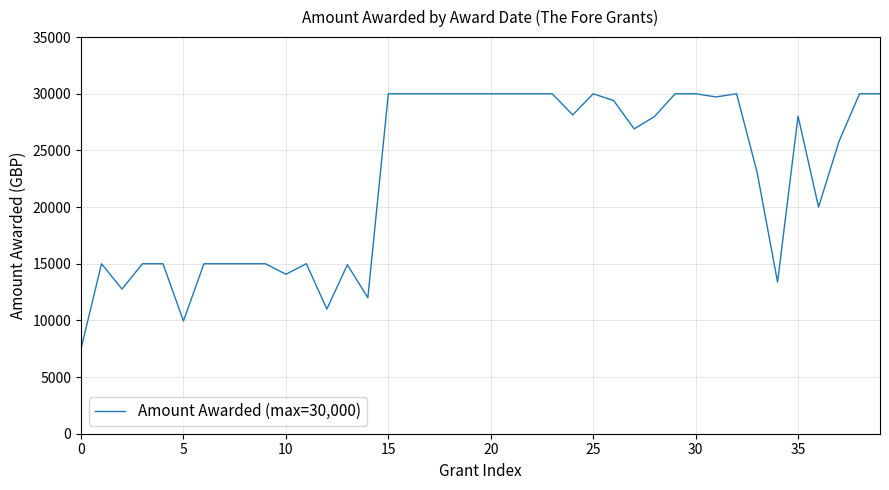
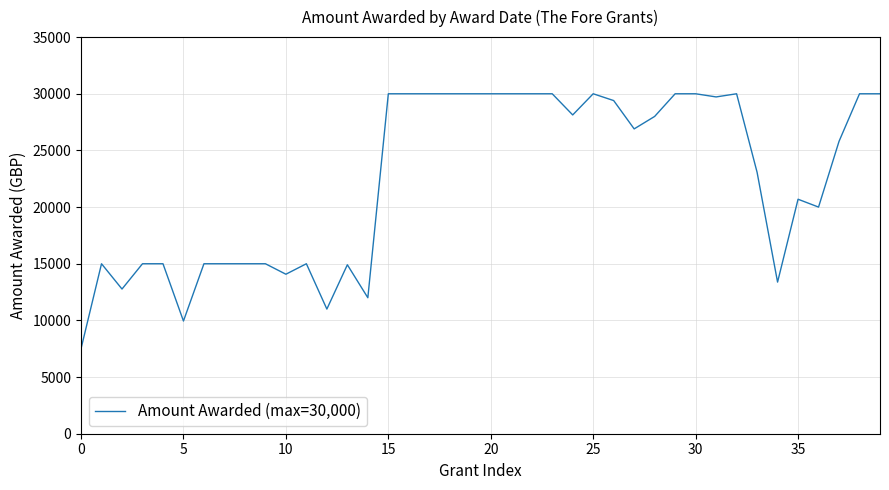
35: 28000 -> 20700
